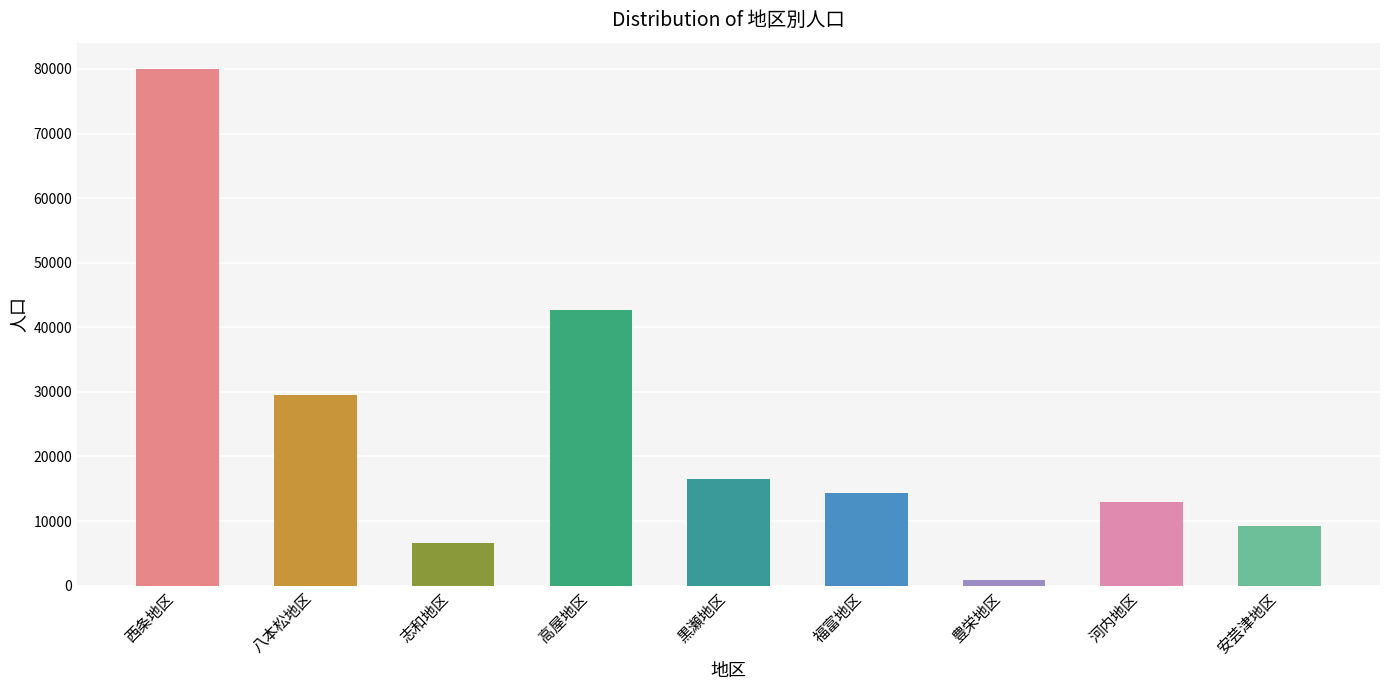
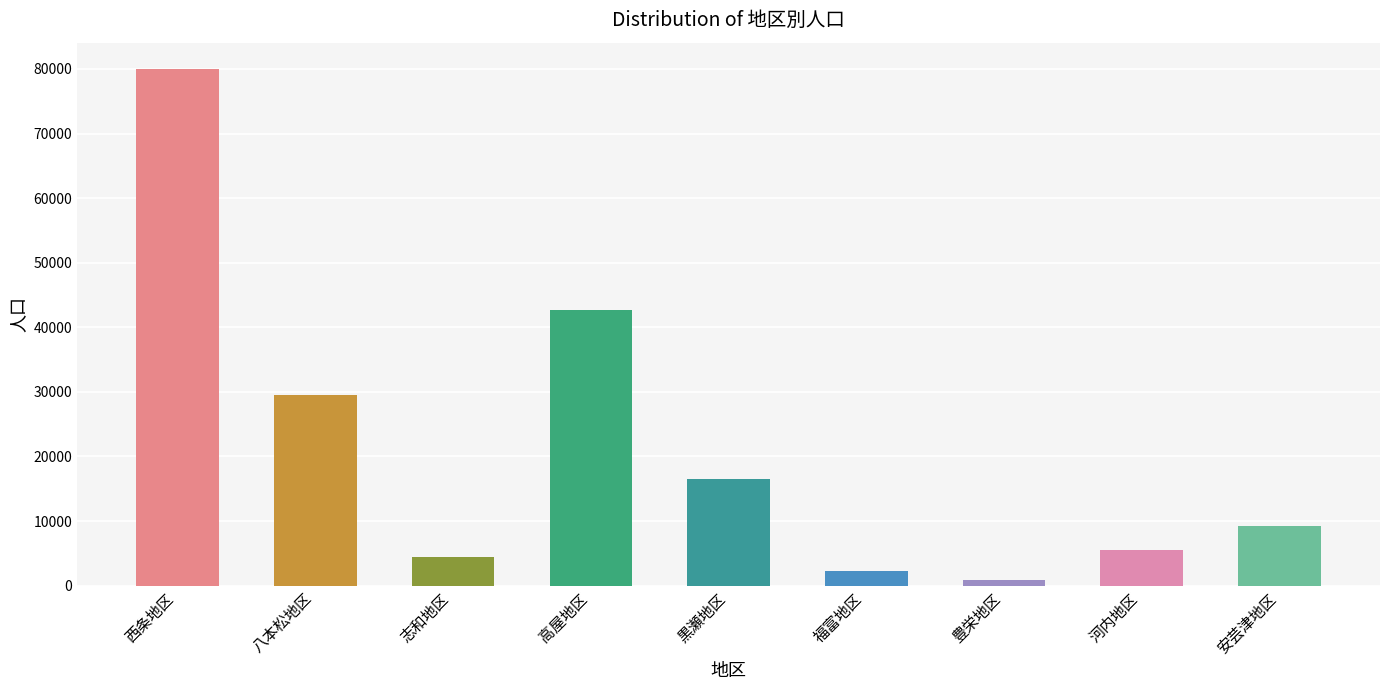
志和地区: 7000 -> 4000
福富地区: 14000 -> 2000
河内地区: 13000 -> 6000
